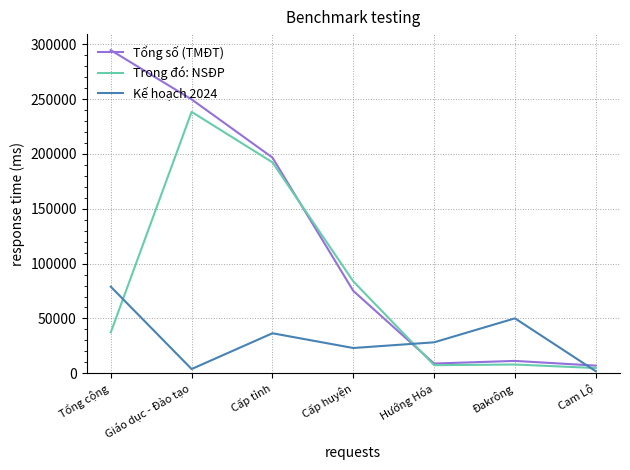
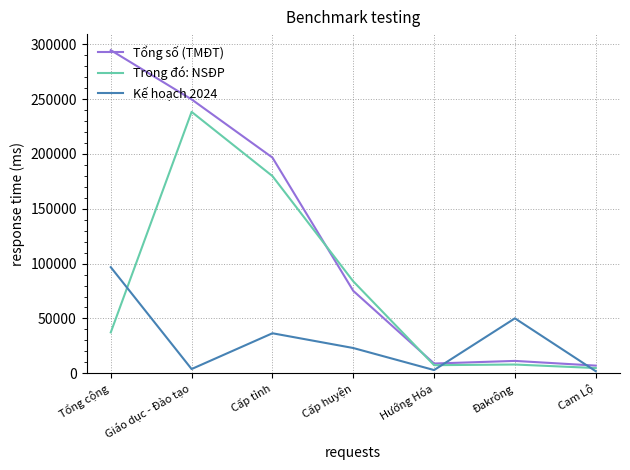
Kế hoạch 2024, Tổng cộng: 79000 -> 97000
Trong đó: NSĐP, Cấp tỉnh: 192000 -> 180000
Kế hoạch 2024, Hướng Hóa: 28000 -> 3000
